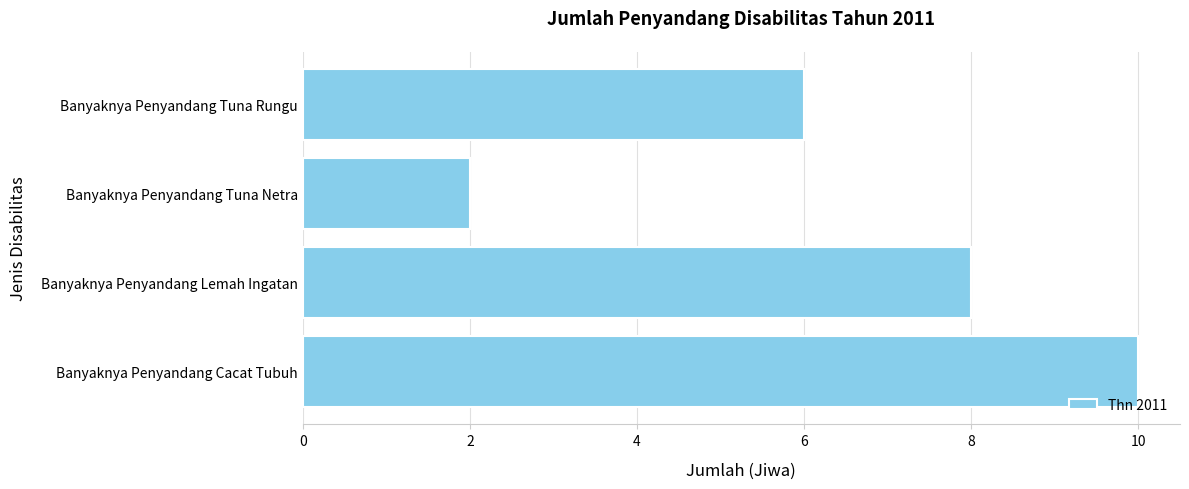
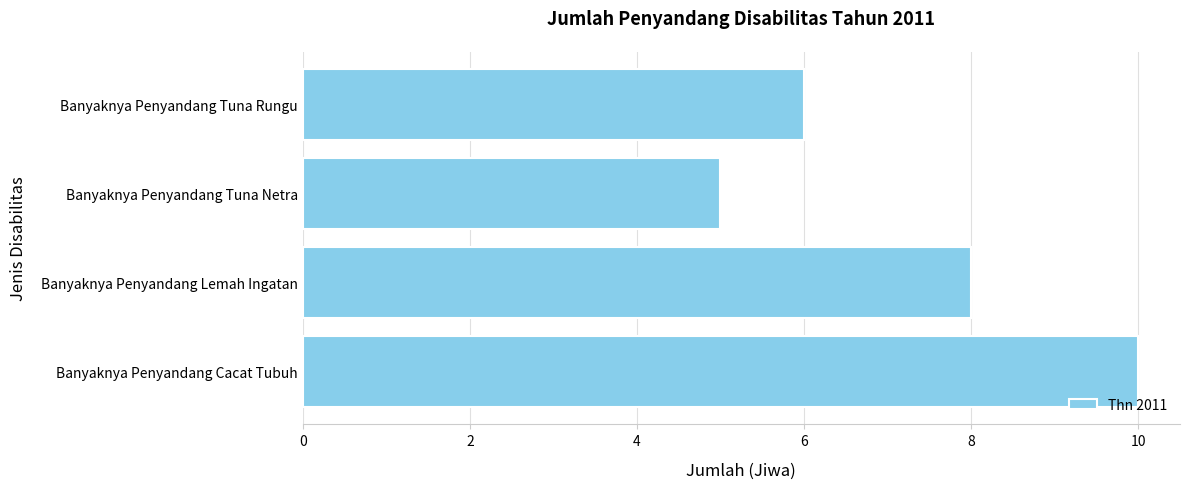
Banyaknya Penyandang Tuna Netra: 2 -> 5
